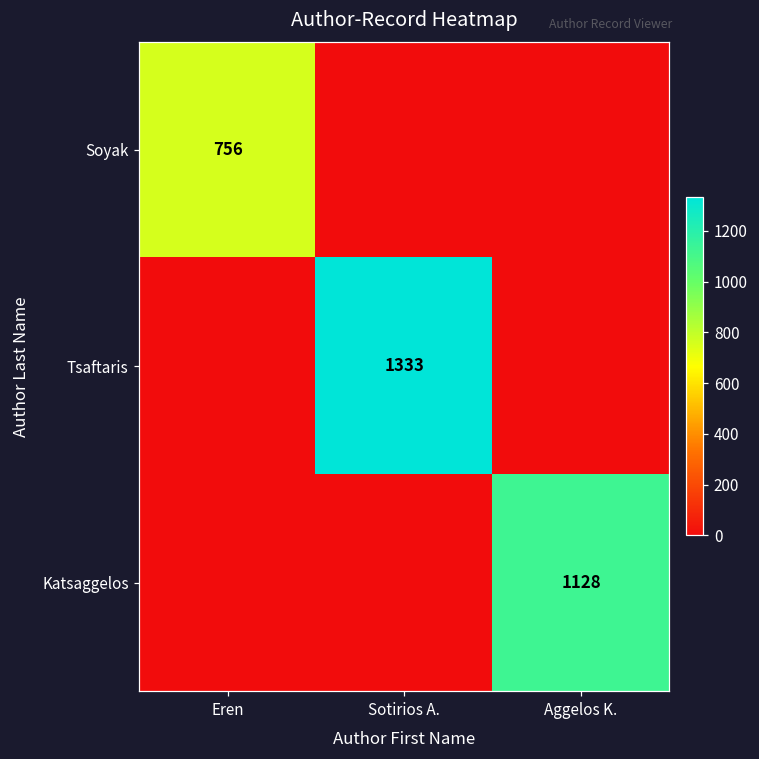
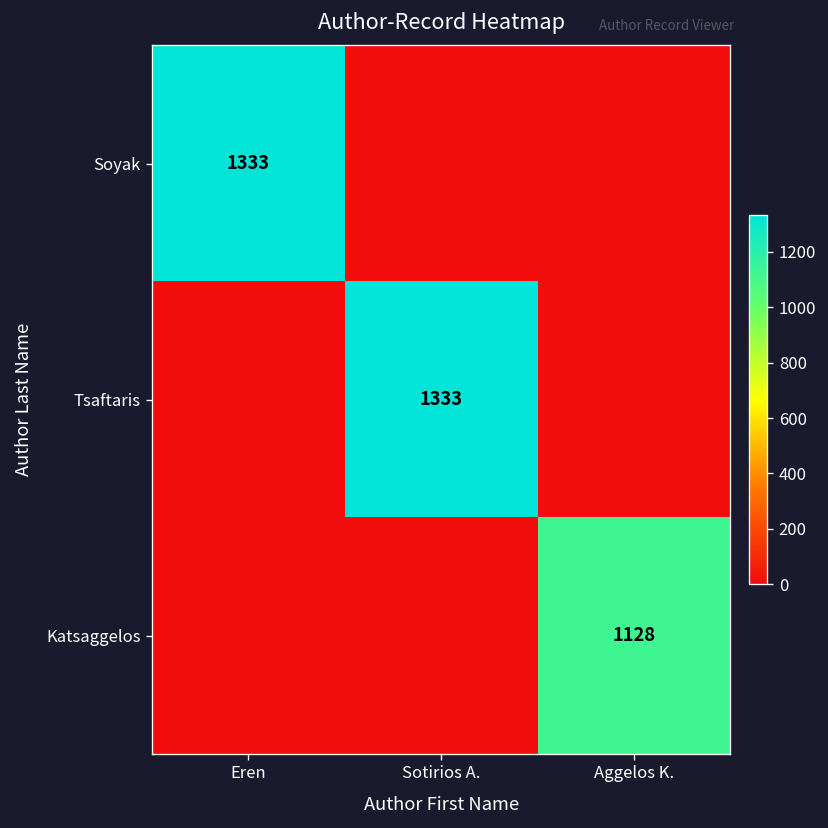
Soyak, Eren: 756 -> 1333
